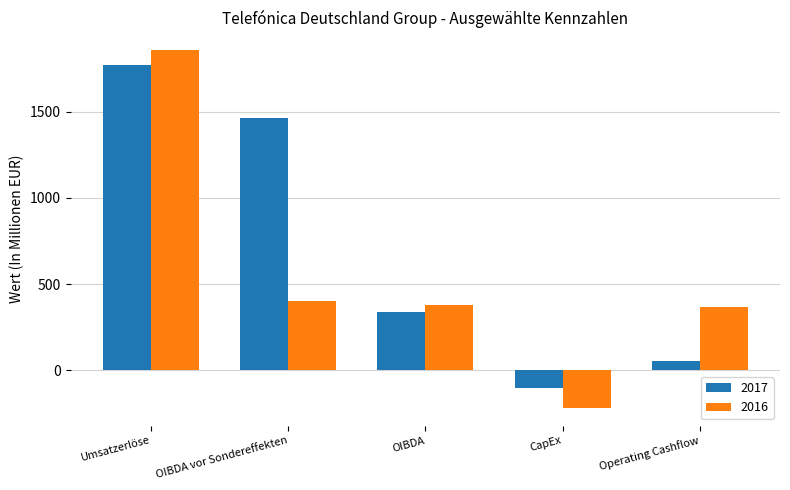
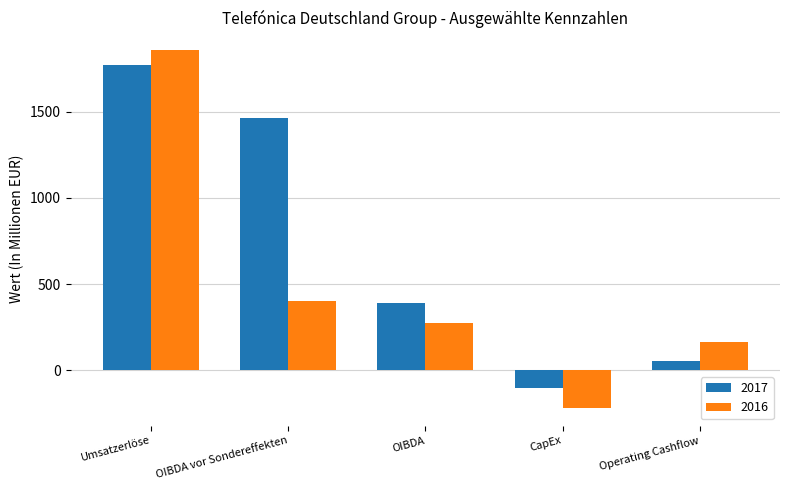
2017, OIBDA: 340 -> 390
2016, OIBDA: 380 -> 270
2016, Operating Cashflow: 370 -> 160
